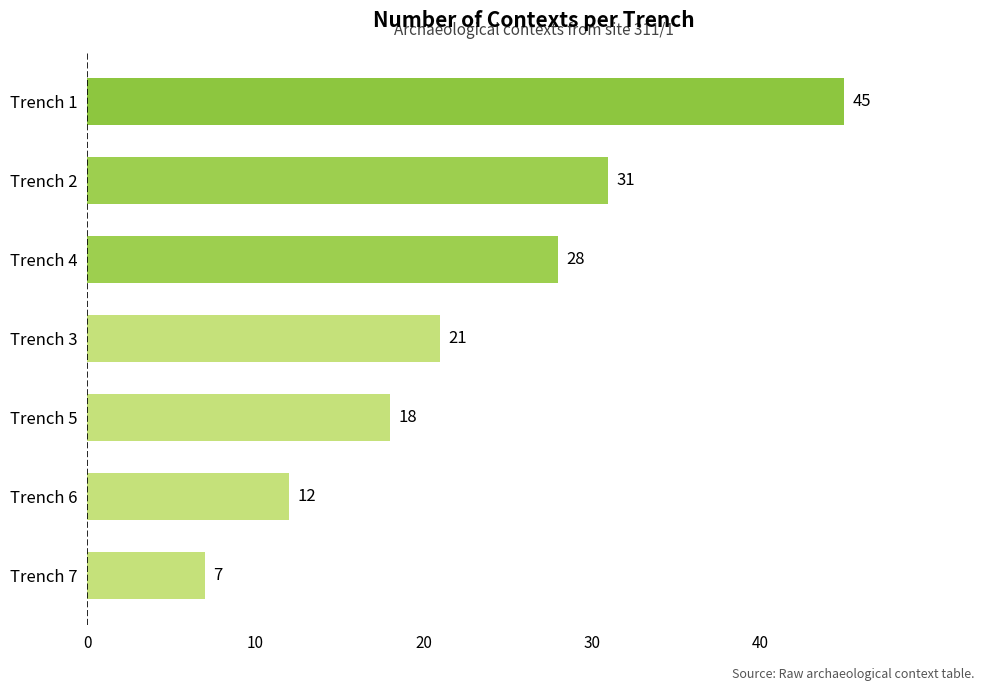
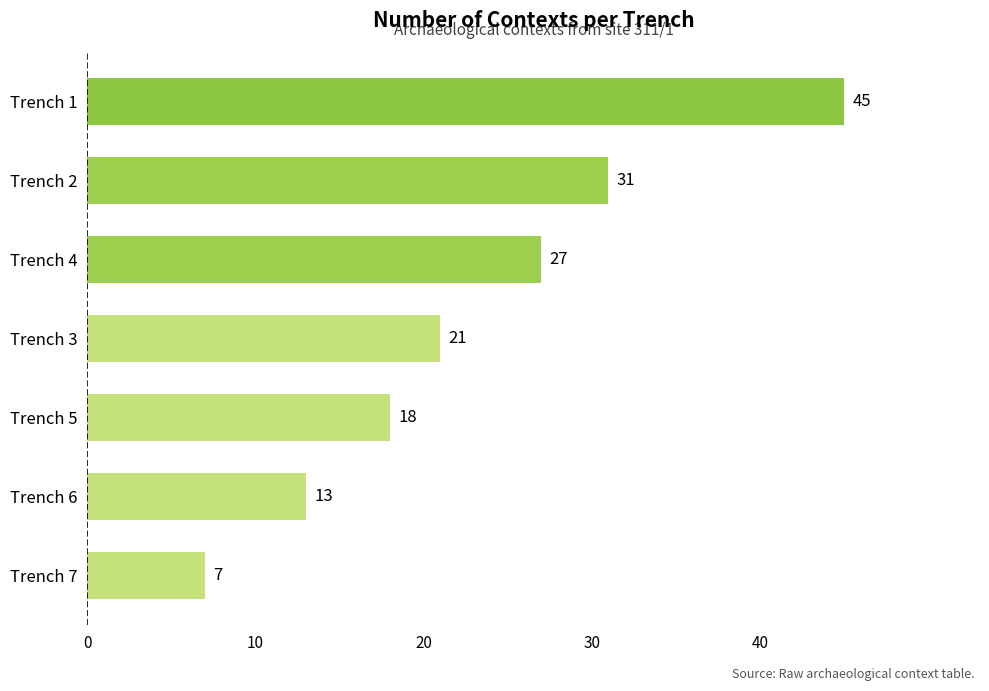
Trench 4: 28 -> 27
Trench 6: 12 -> 13
